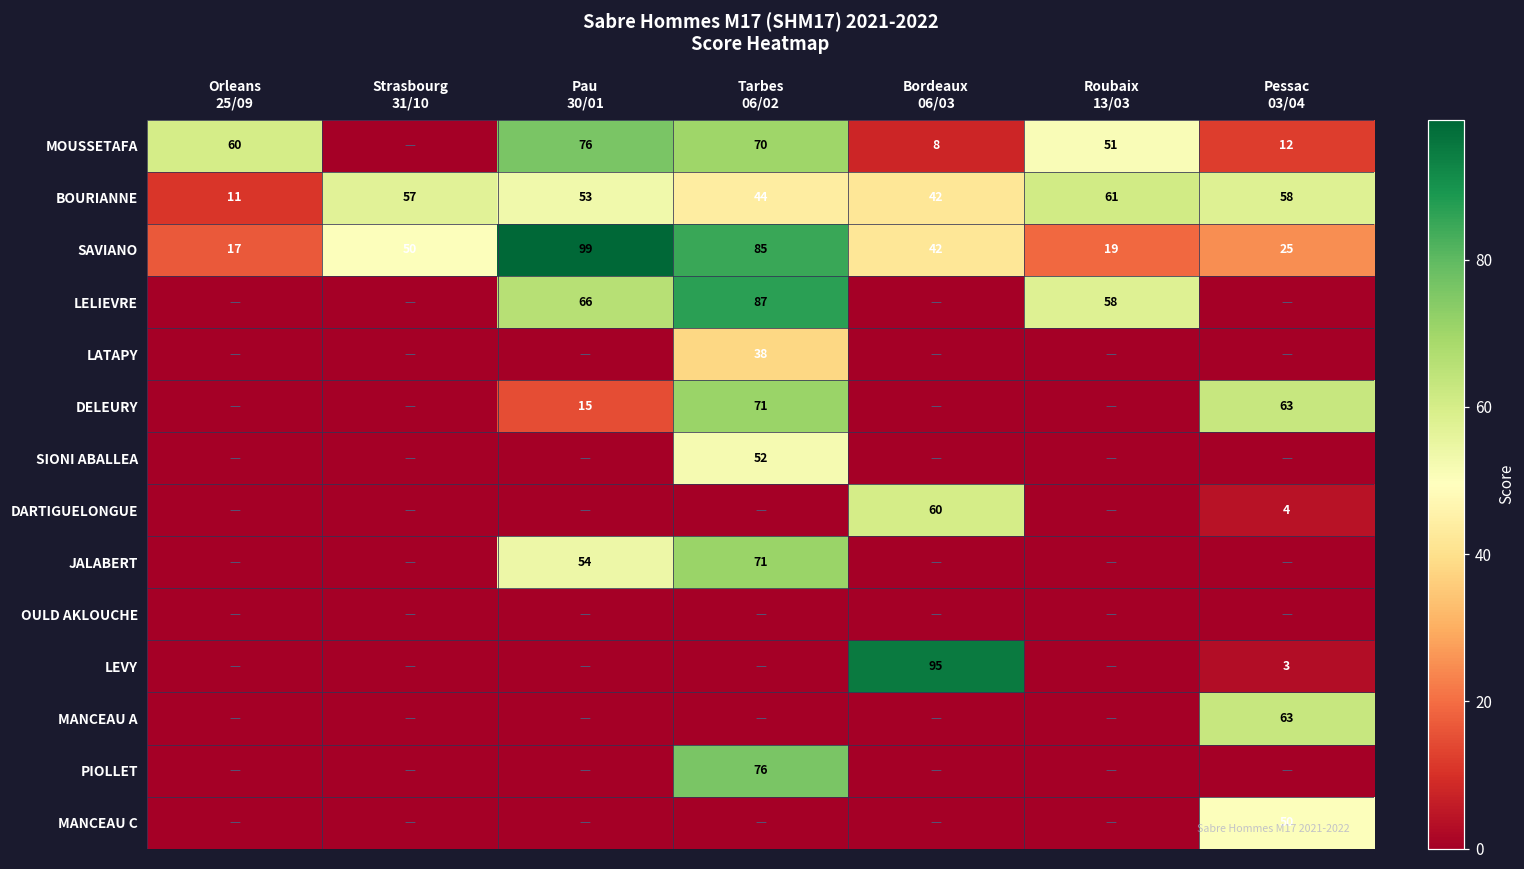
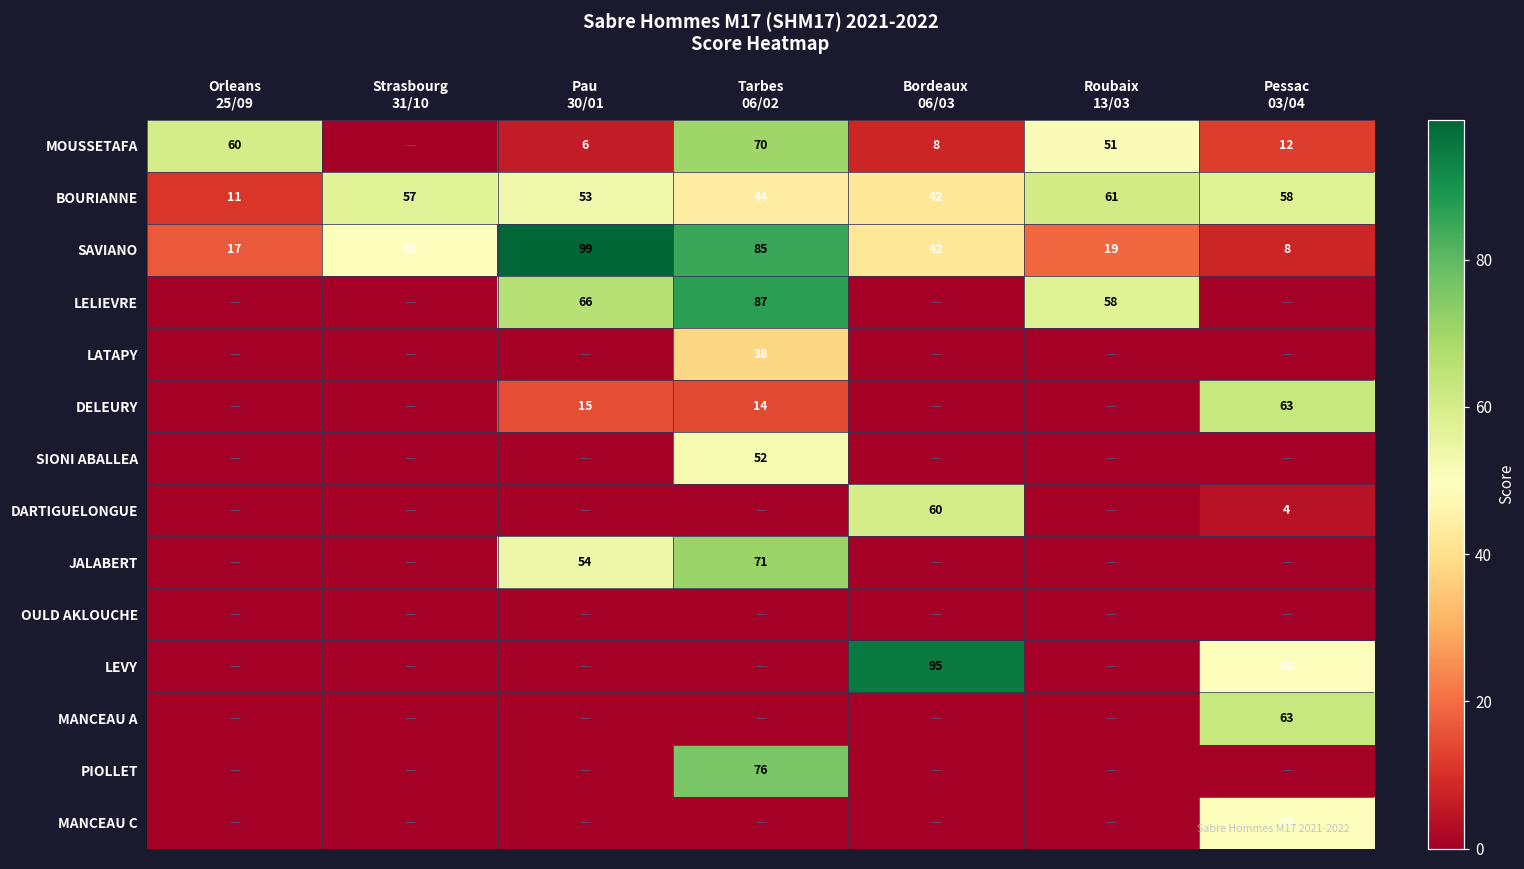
MOUSSETAFA, Pau 30/01: 76 -> 6
SAVIANO, Pessac 03/04: 25 -> 8
DELEURY, Tarbes 06/02: 71 -> 14
LEVY, Pessac 03/04: 3 -> 50
